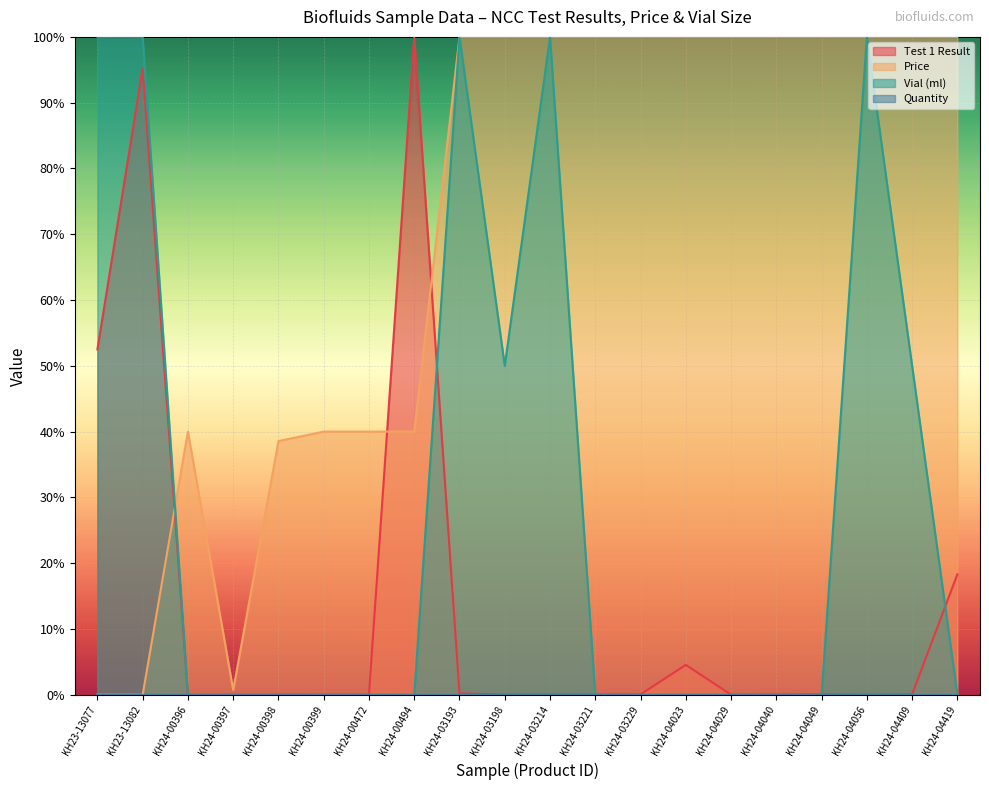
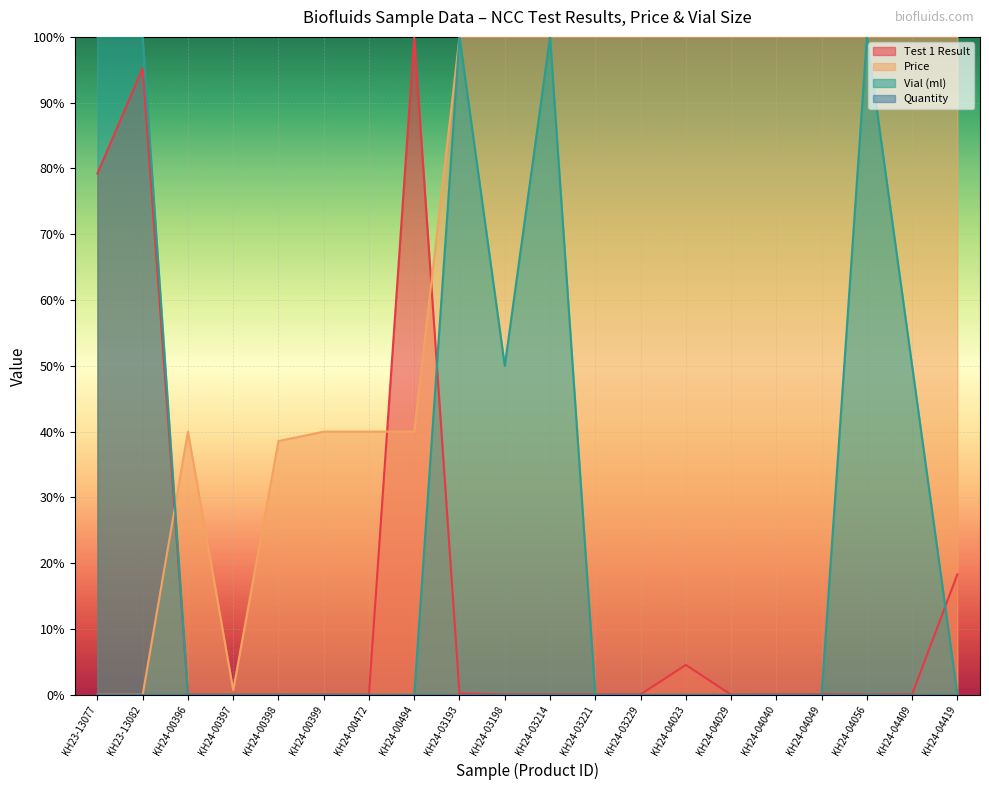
Test 1 Result, KH23-13077: 53% -> 79%
